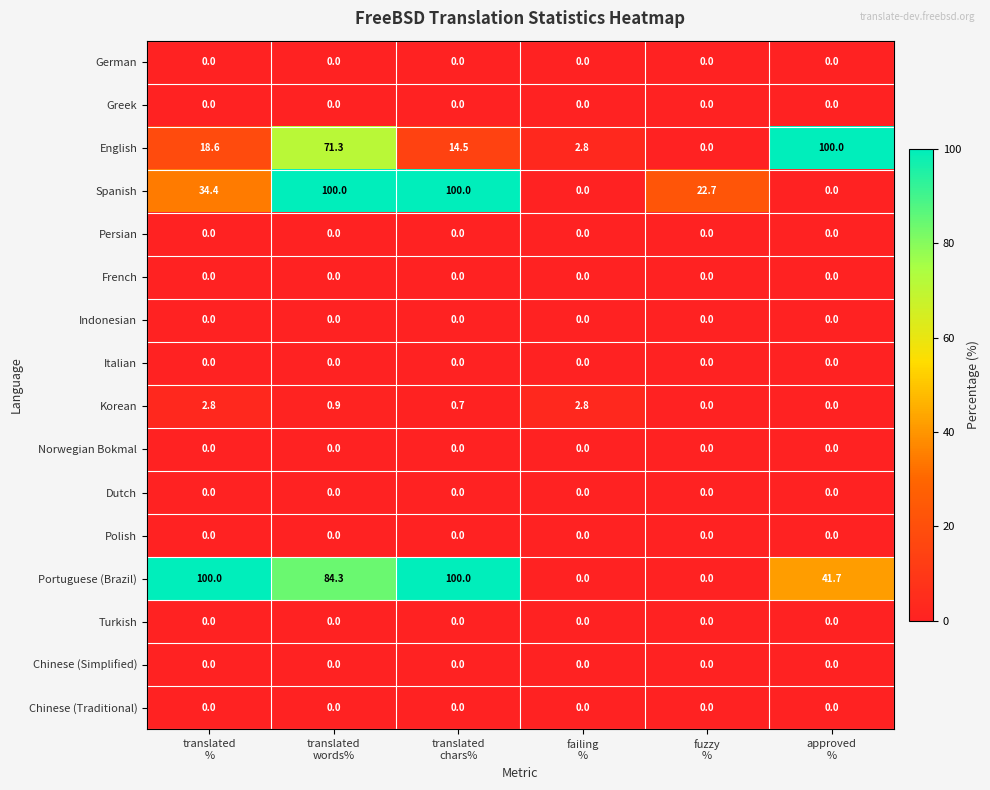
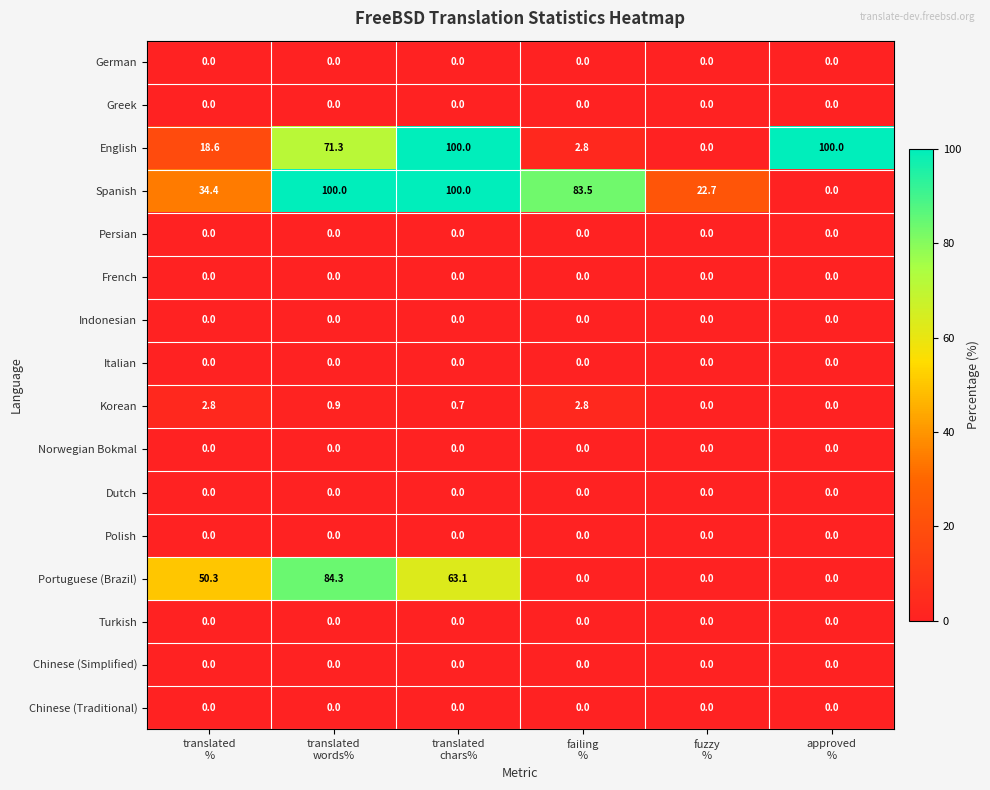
English, translated chars%: 14.5 -> 100.0
Spanish, failing %: 0.0 -> 83.5
Portuguese (Brazil), translated %: 100.0 -> 50.3
Portuguese (Brazil), translated chars%: 100.0 -> 63.1
Portuguese (Brazil), approved %: 41.7 -> 0.0
